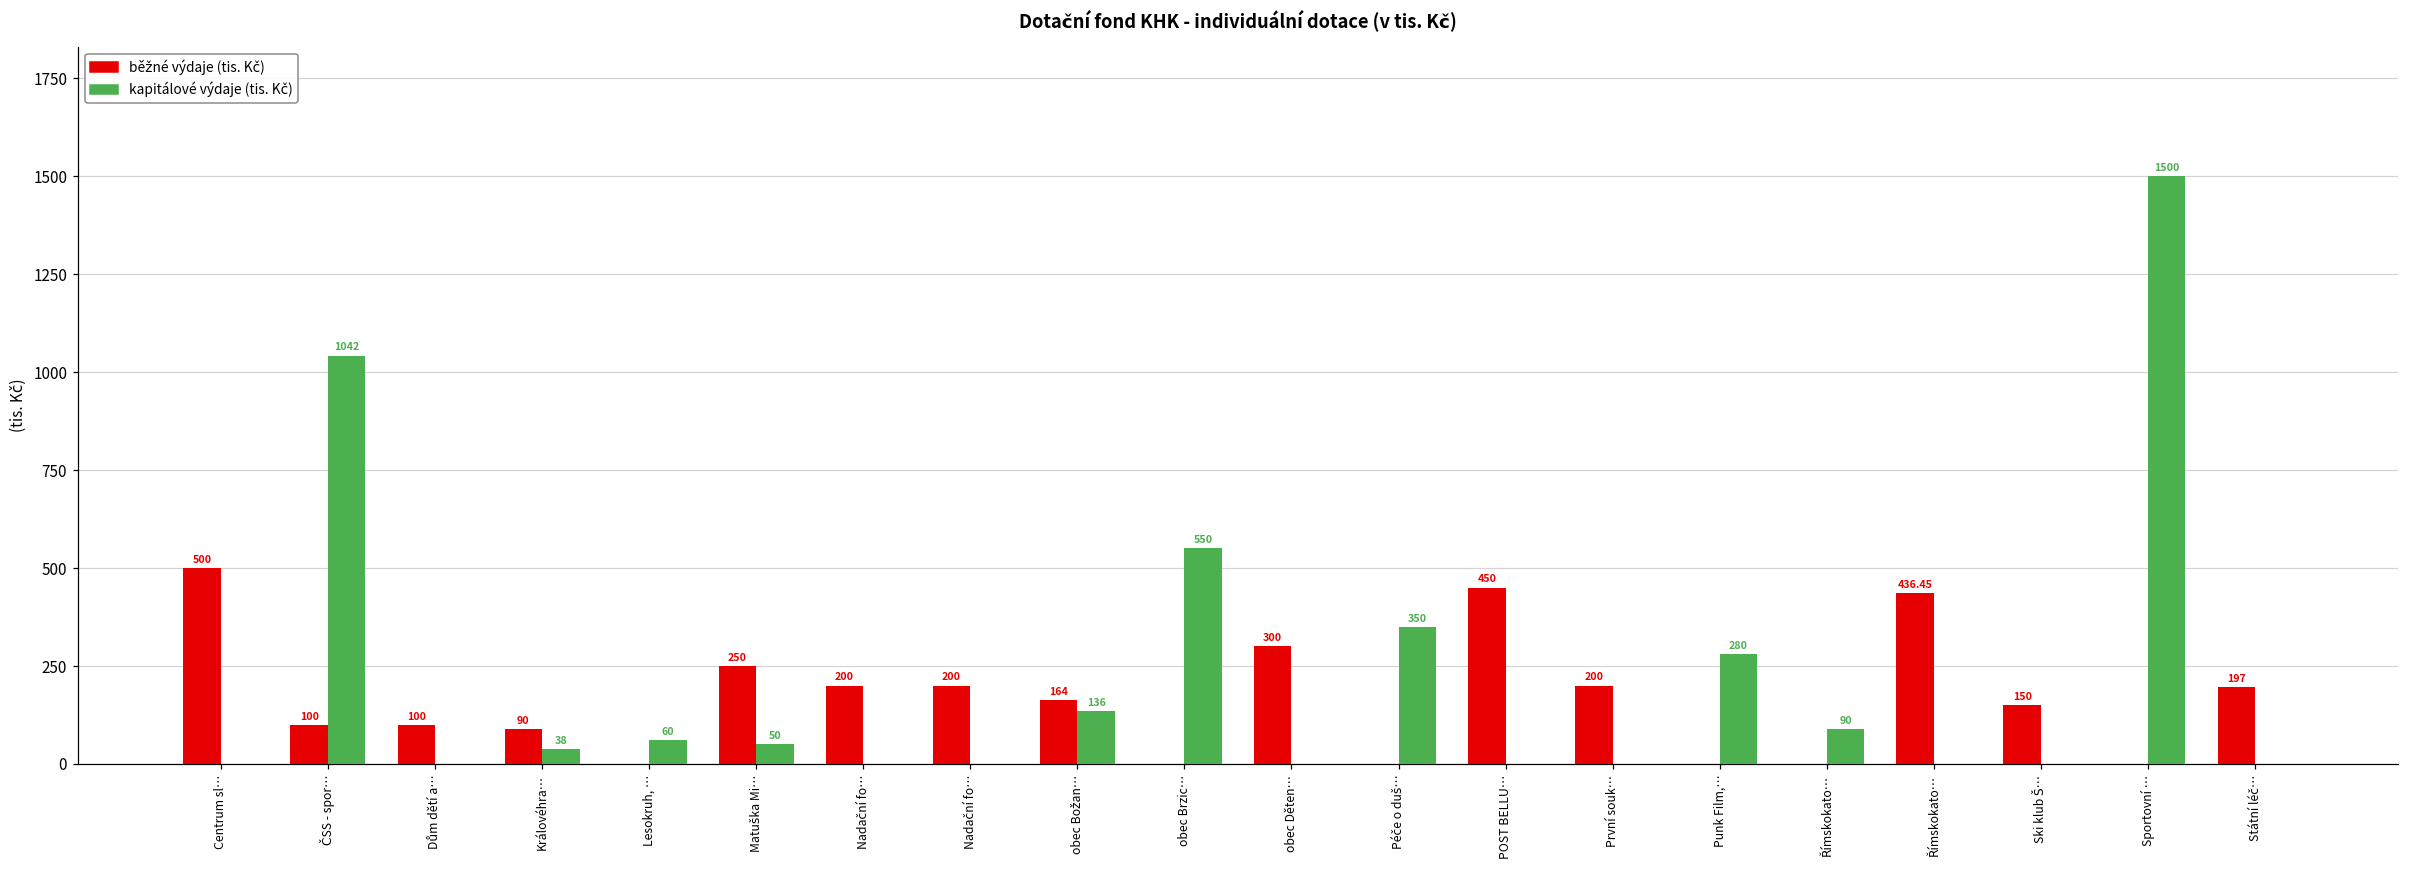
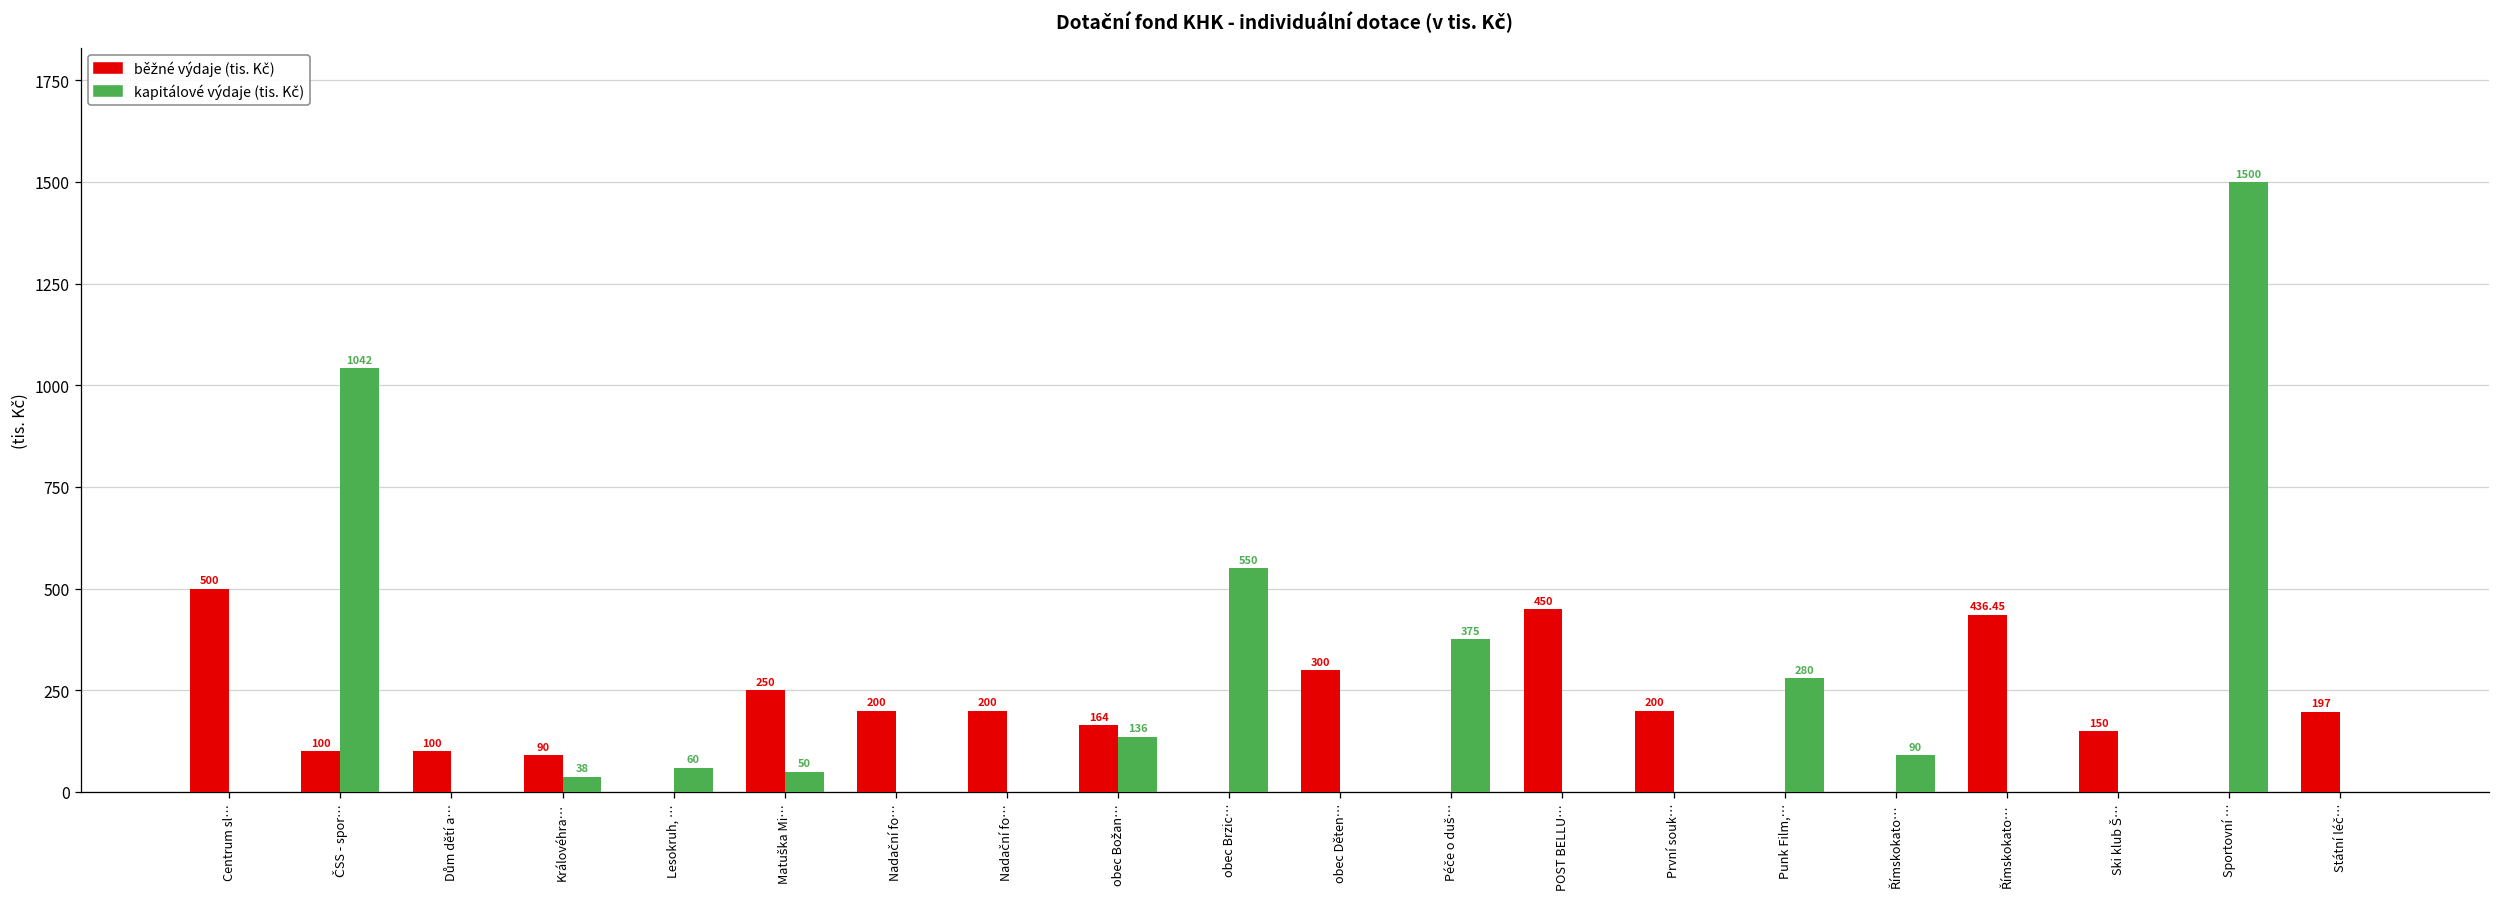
kapitálové výdaje (tis. Kč), Péče o duš…: 350 -> 375
